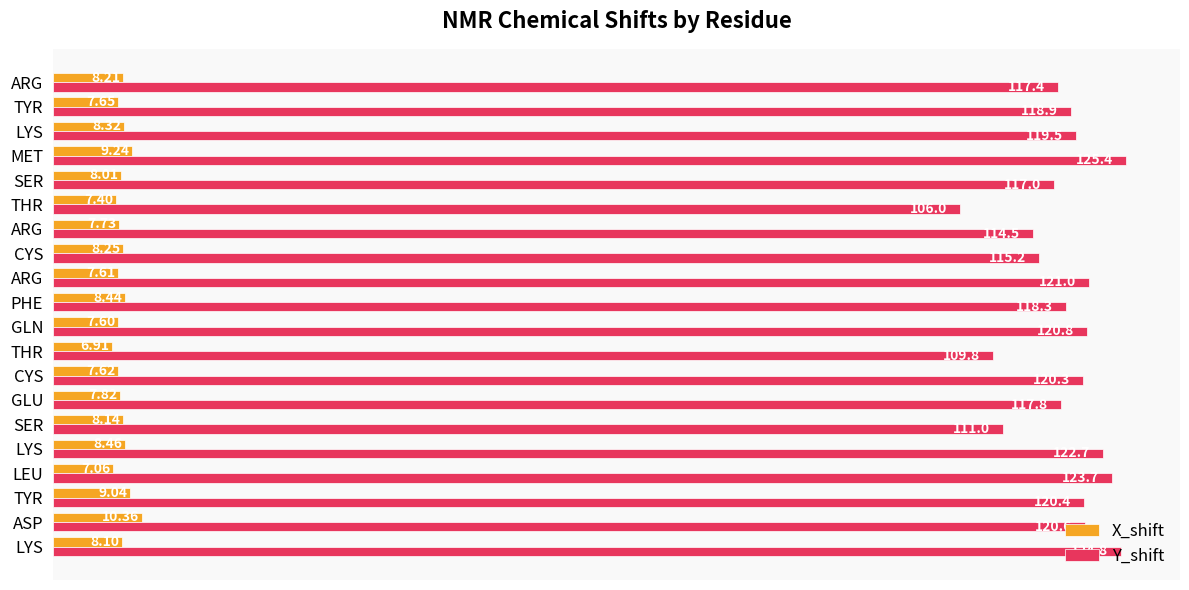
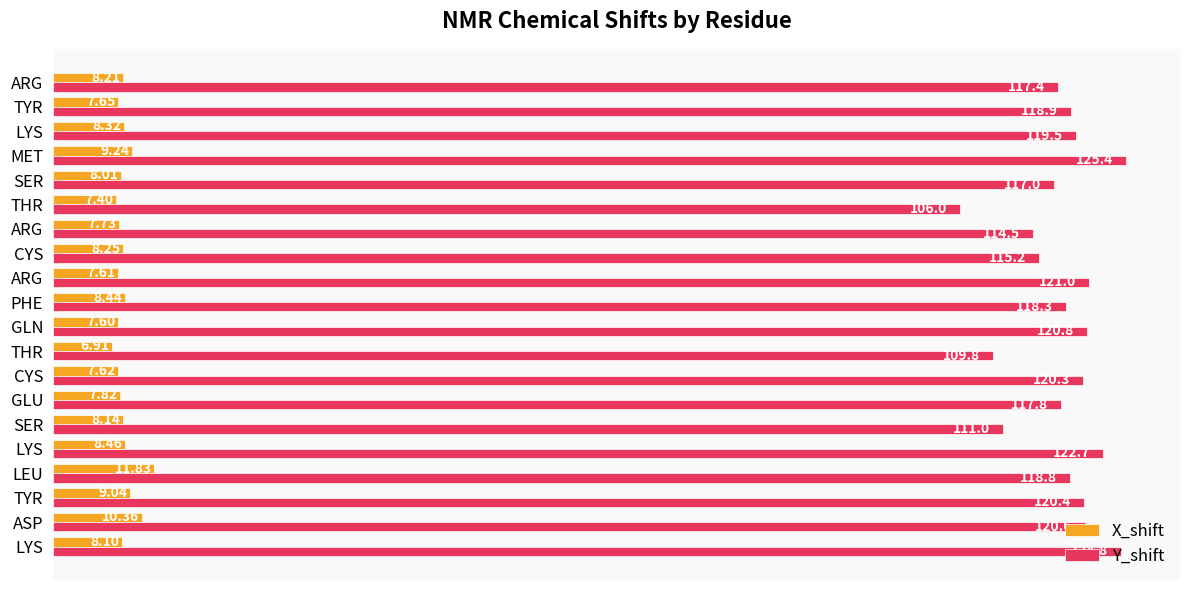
X_shift, LEU: 7.06 -> 11.83
Y_shift, LEU: 123.7 -> 118.8
